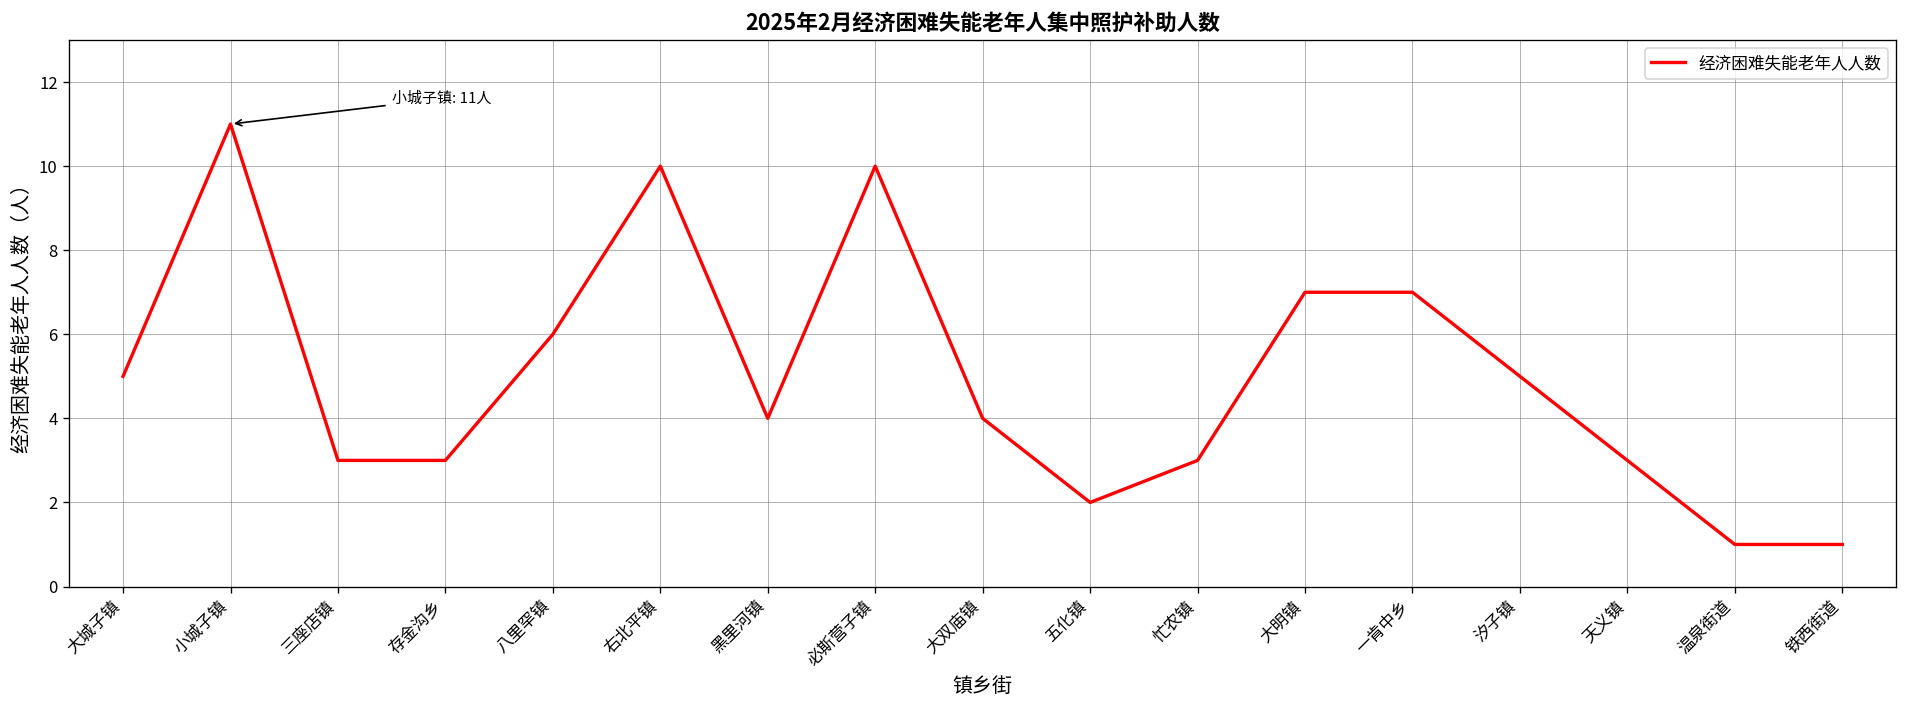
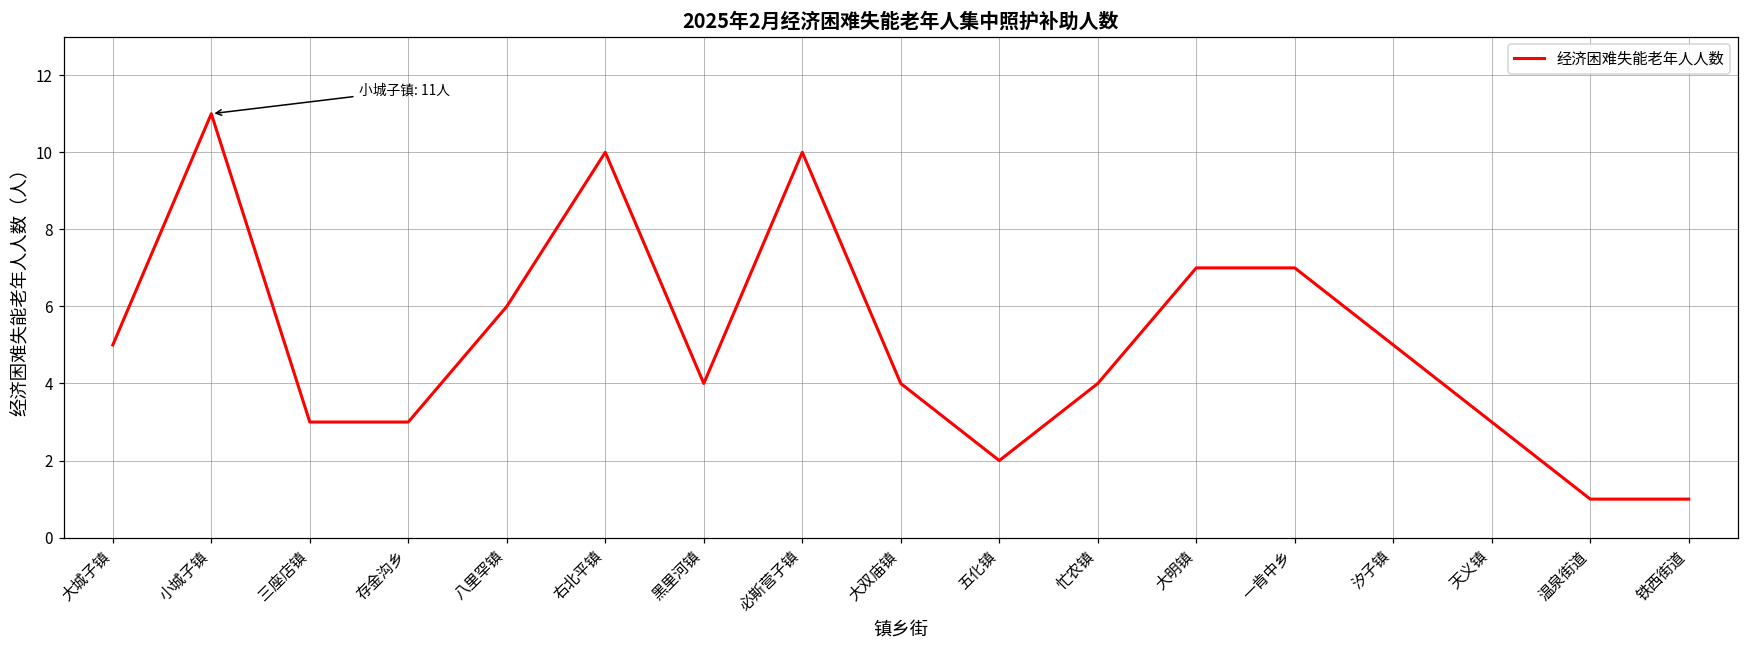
忙农镇: 3 -> 4
